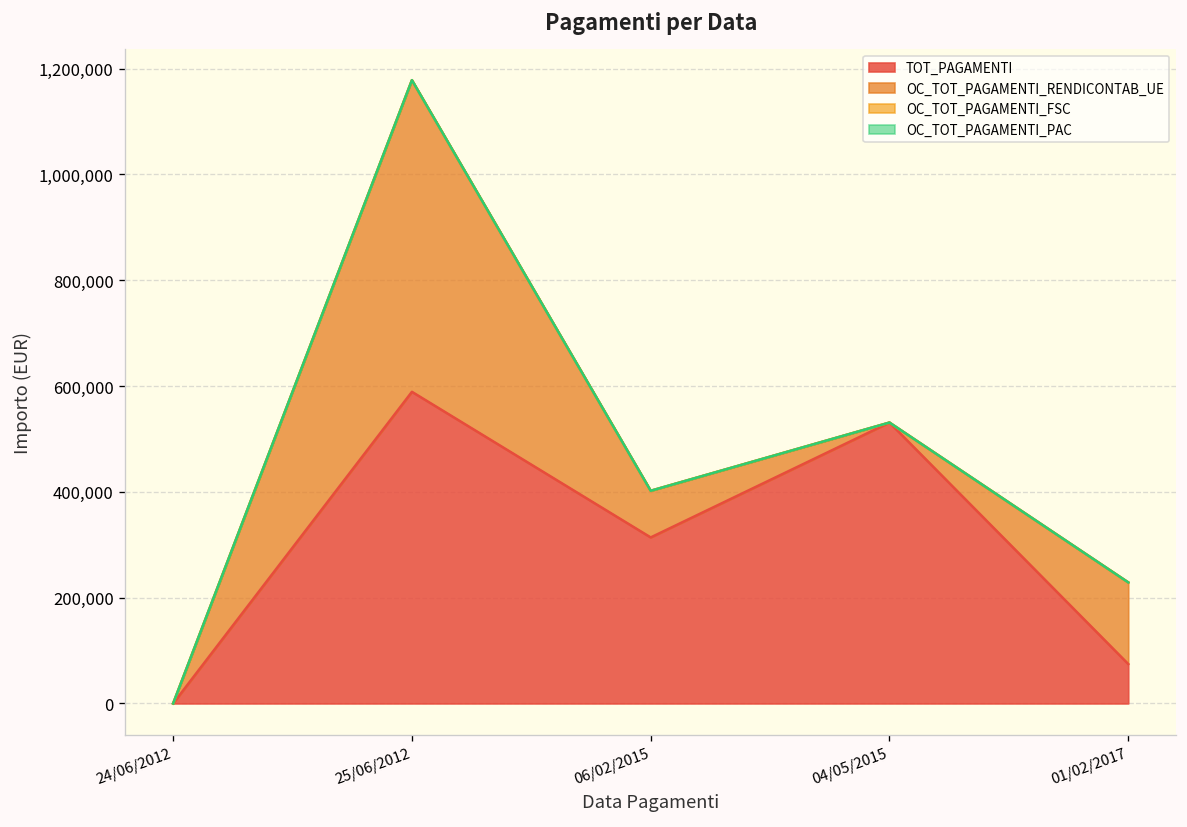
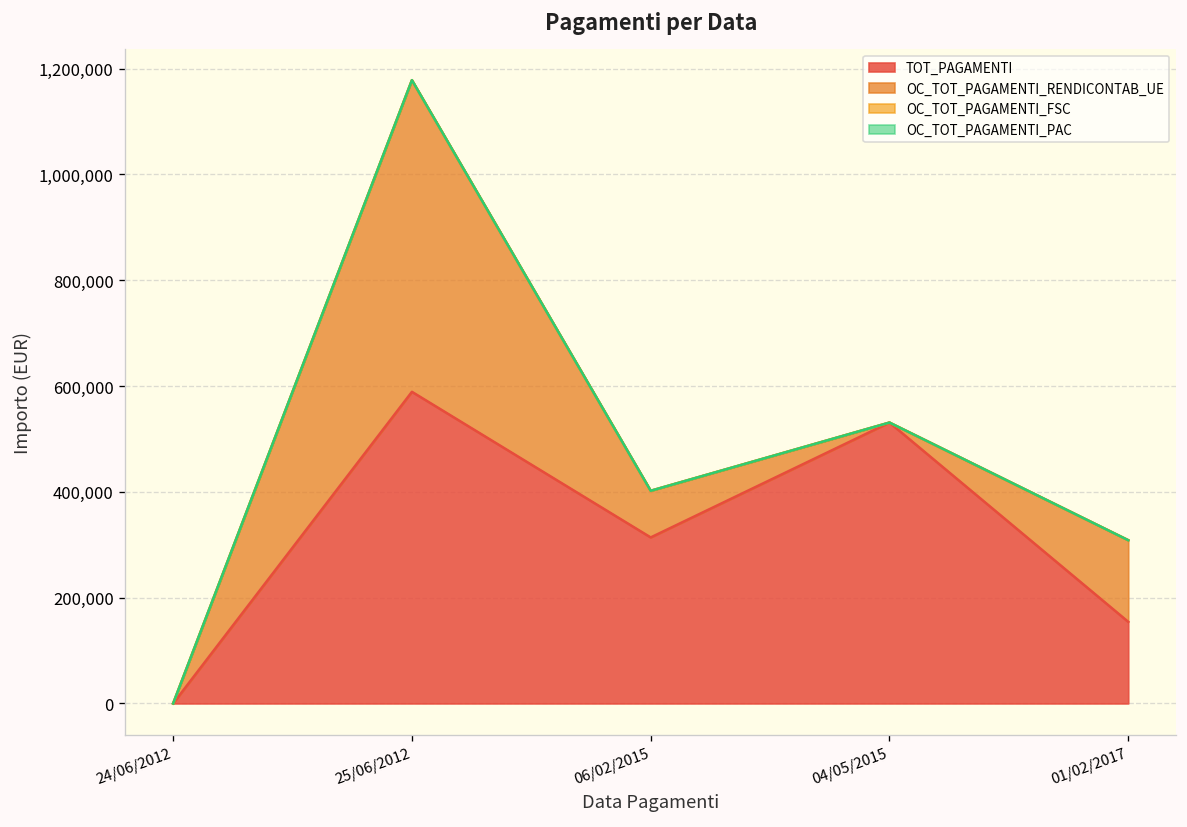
TOT_PAGAMENTI, 01/02/2017: 70,000 -> 150,000
